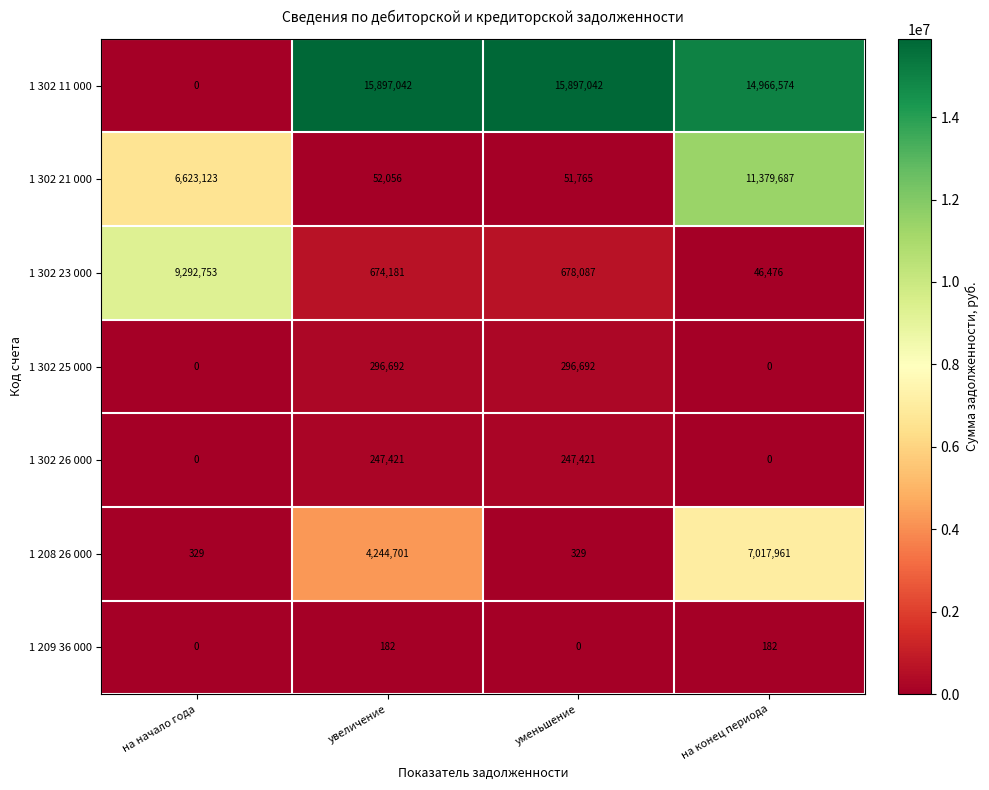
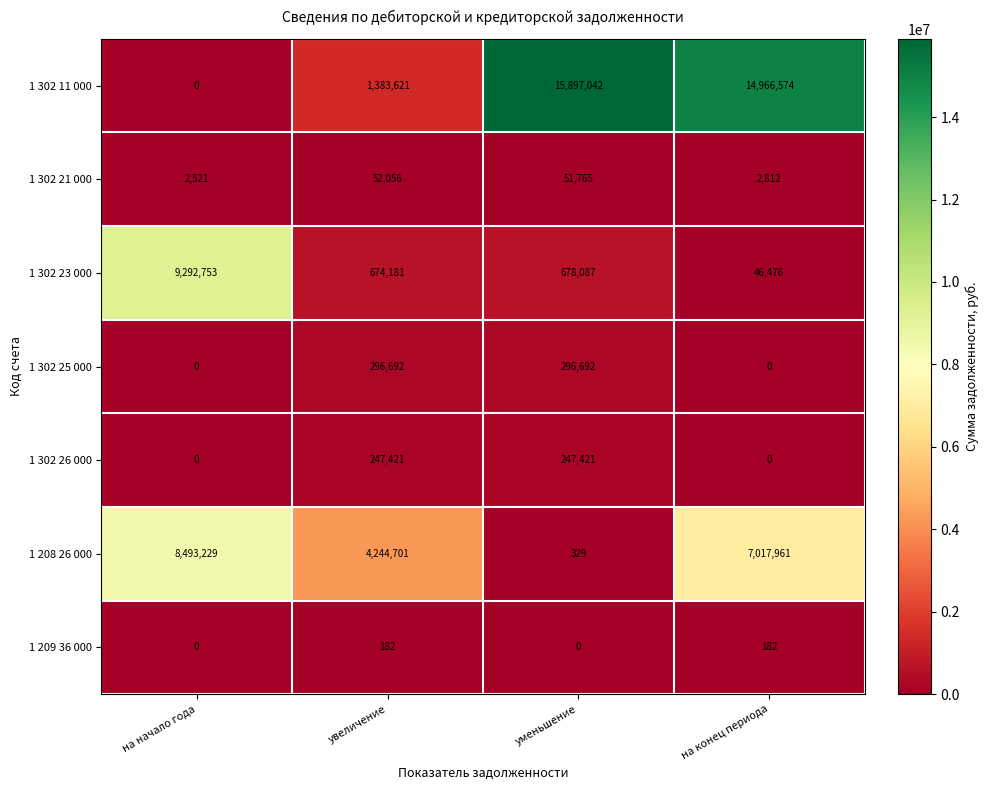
1 302 11 000, увеличение: 15,897,042 -> 1,383,621
1 302 21 000, на начало года: 6,623,123 -> 2,521
1 302 21 000, на конец периода: 11,379,687 -> 2,812
1 208 26 000, на начало года: 329 -> 8,493,229
